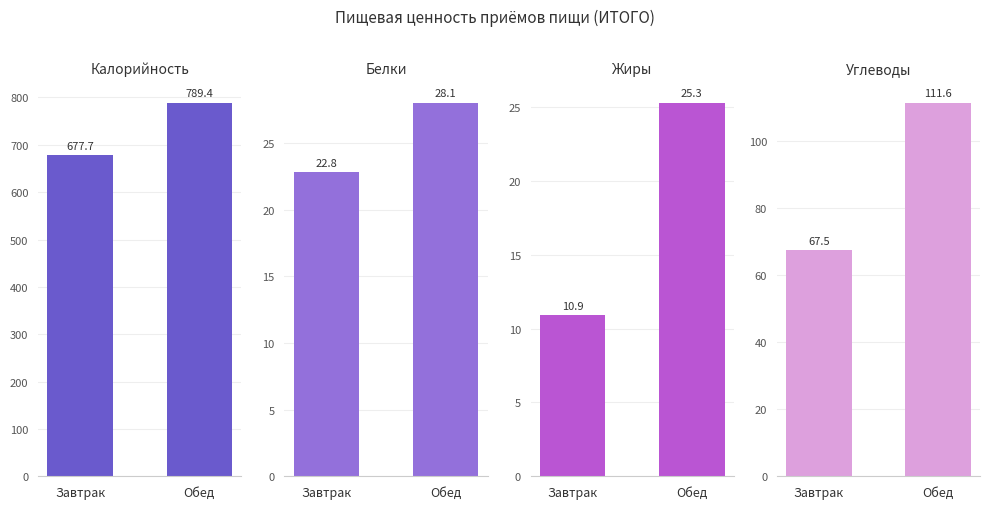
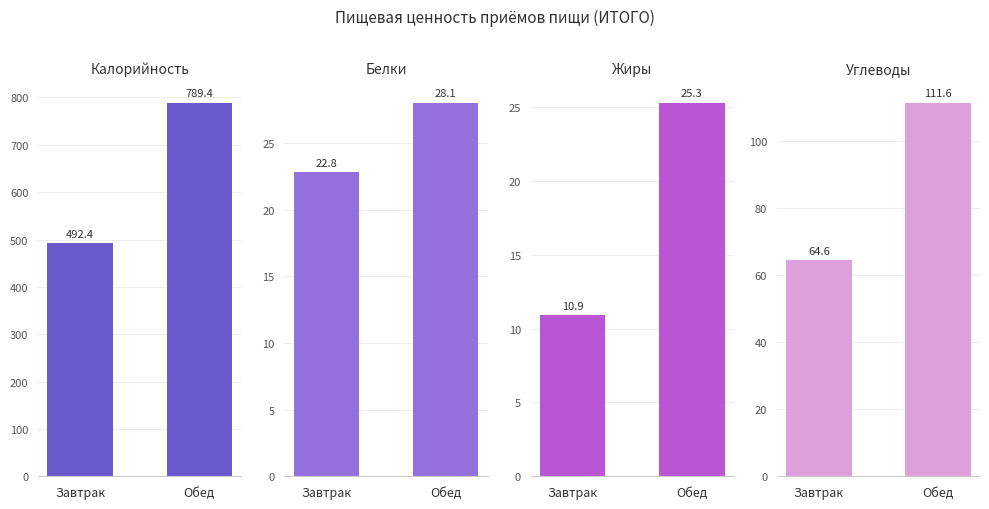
Калорийность, Завтрак: 677.7 -> 492.4
Углеводы, Завтрак: 67.5 -> 64.6
